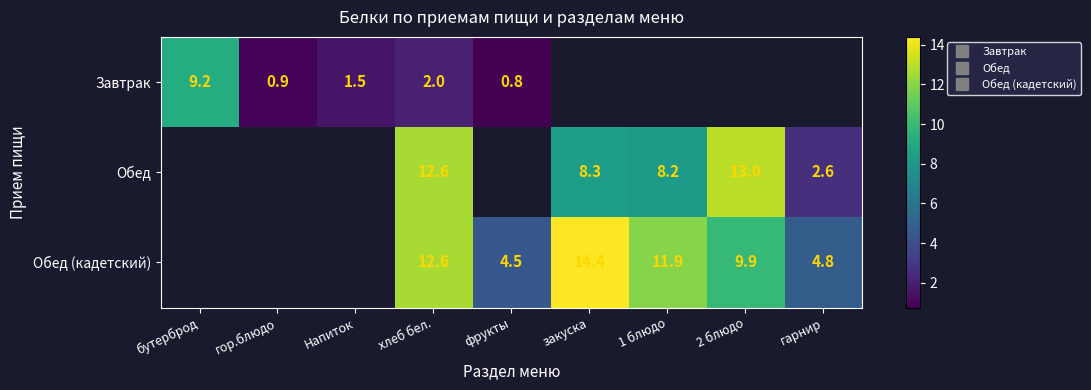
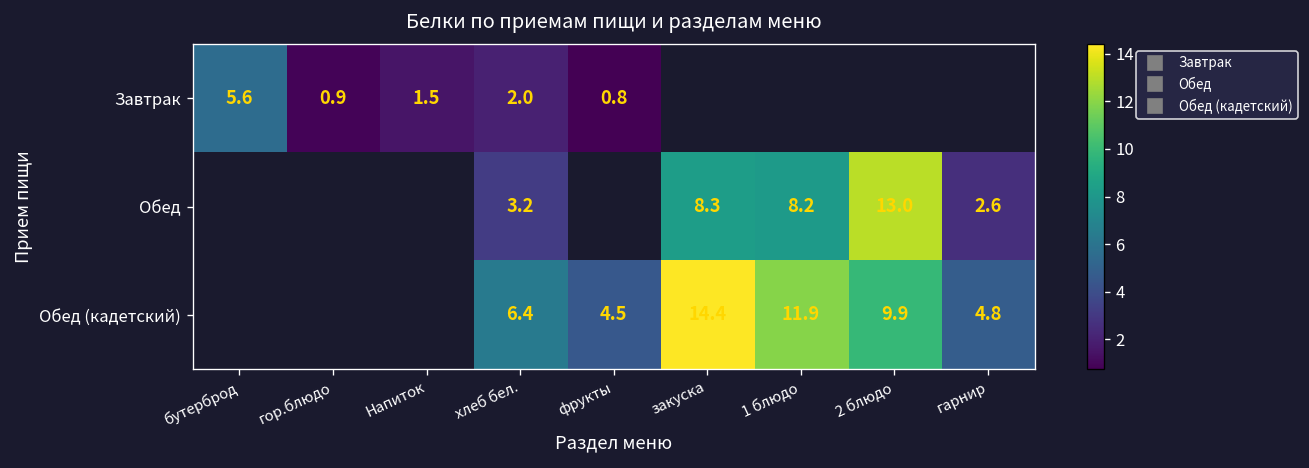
Завтрак, бутерброд: 9.2 -> 5.6
Обед, хлеб бел.: 12.6 -> 3.2
Обед (кадетский), хлеб бел.: 12.6 -> 6.4
